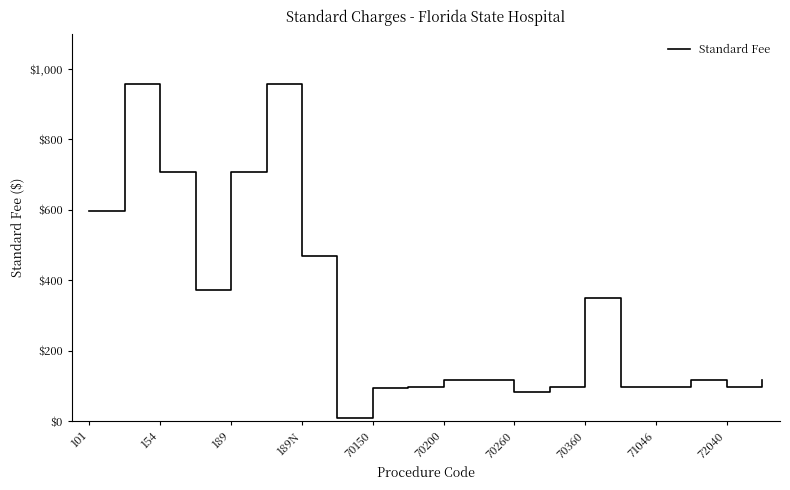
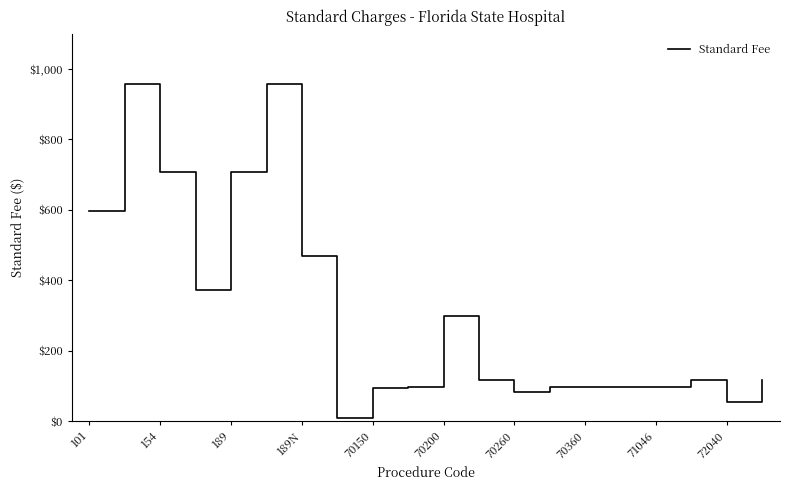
70200: $120 -> $300
70360: $350 -> $100
72040: $100 -> $50
